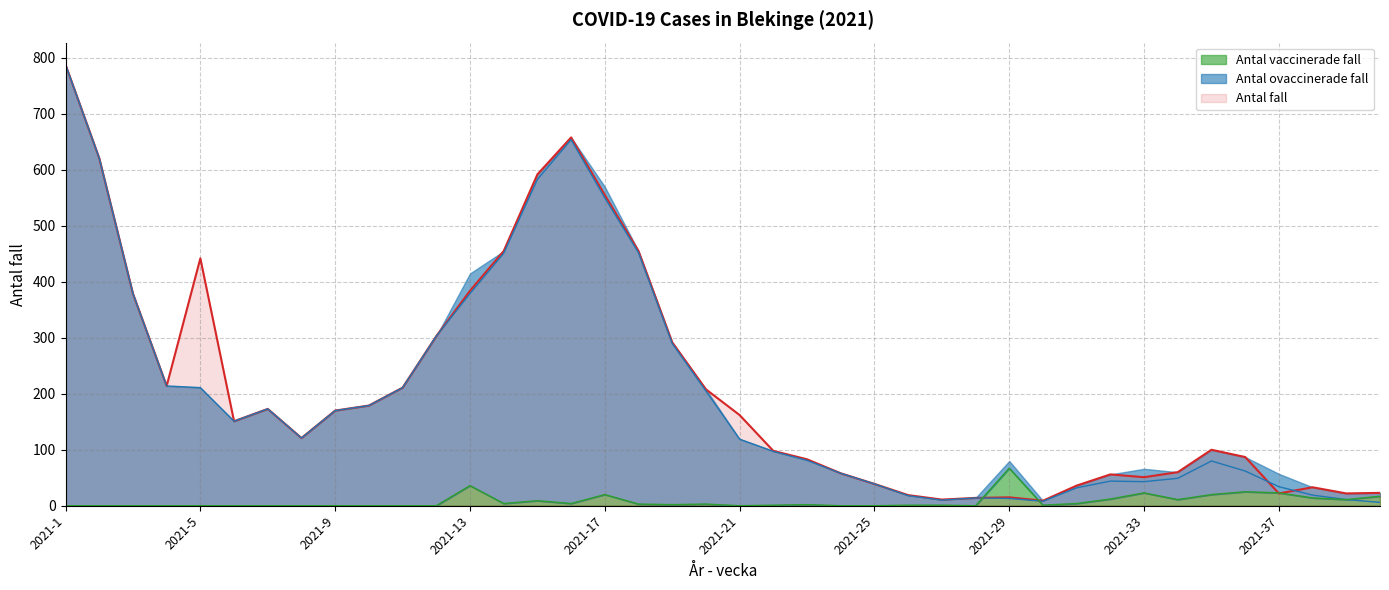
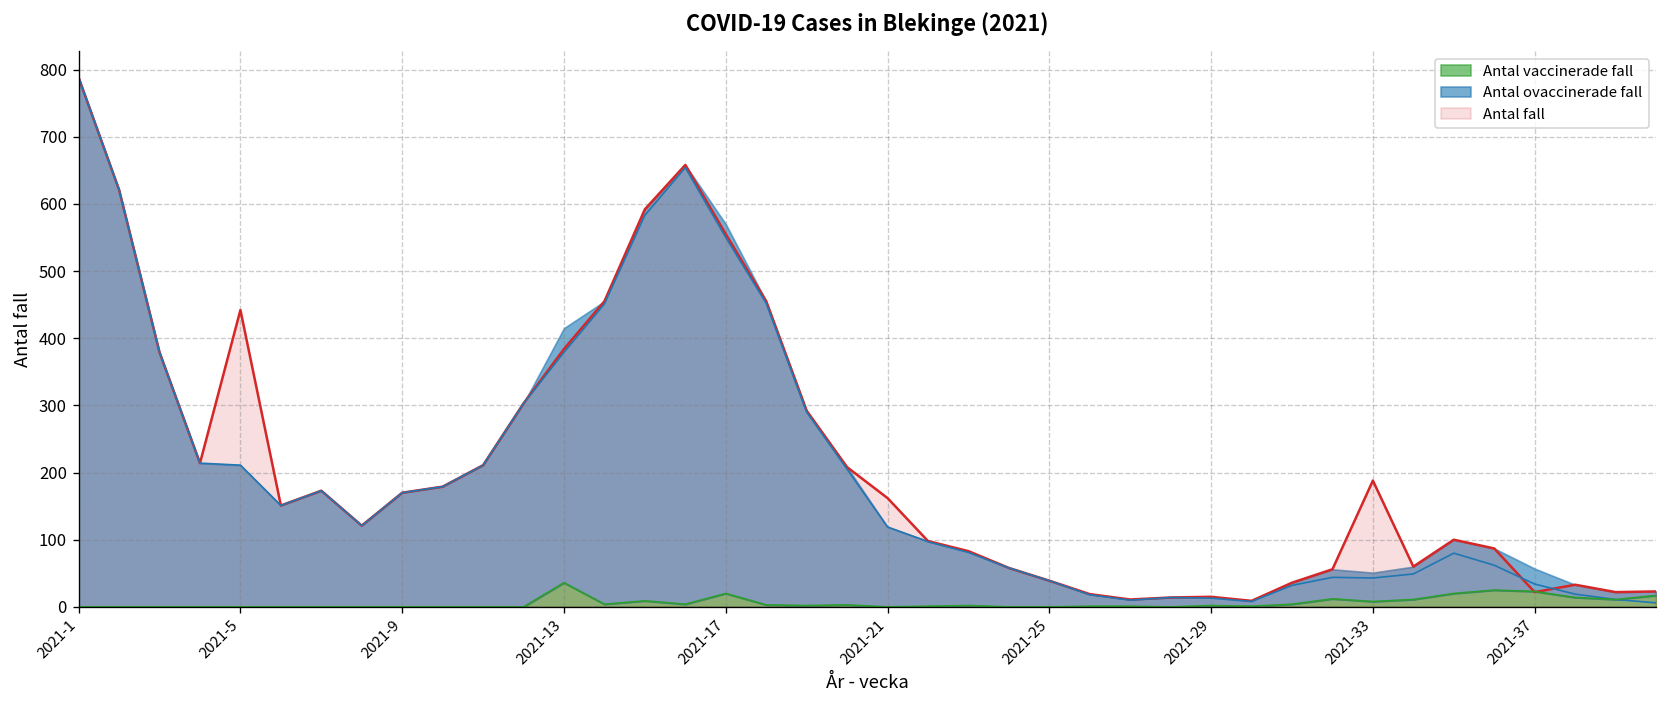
Antal vaccinerade fall, 2021-29: 70 -> 0
Antal vaccinerade fall, 2021-33: 20 -> 10
Antal fall, 2021-33: 50 -> 190
